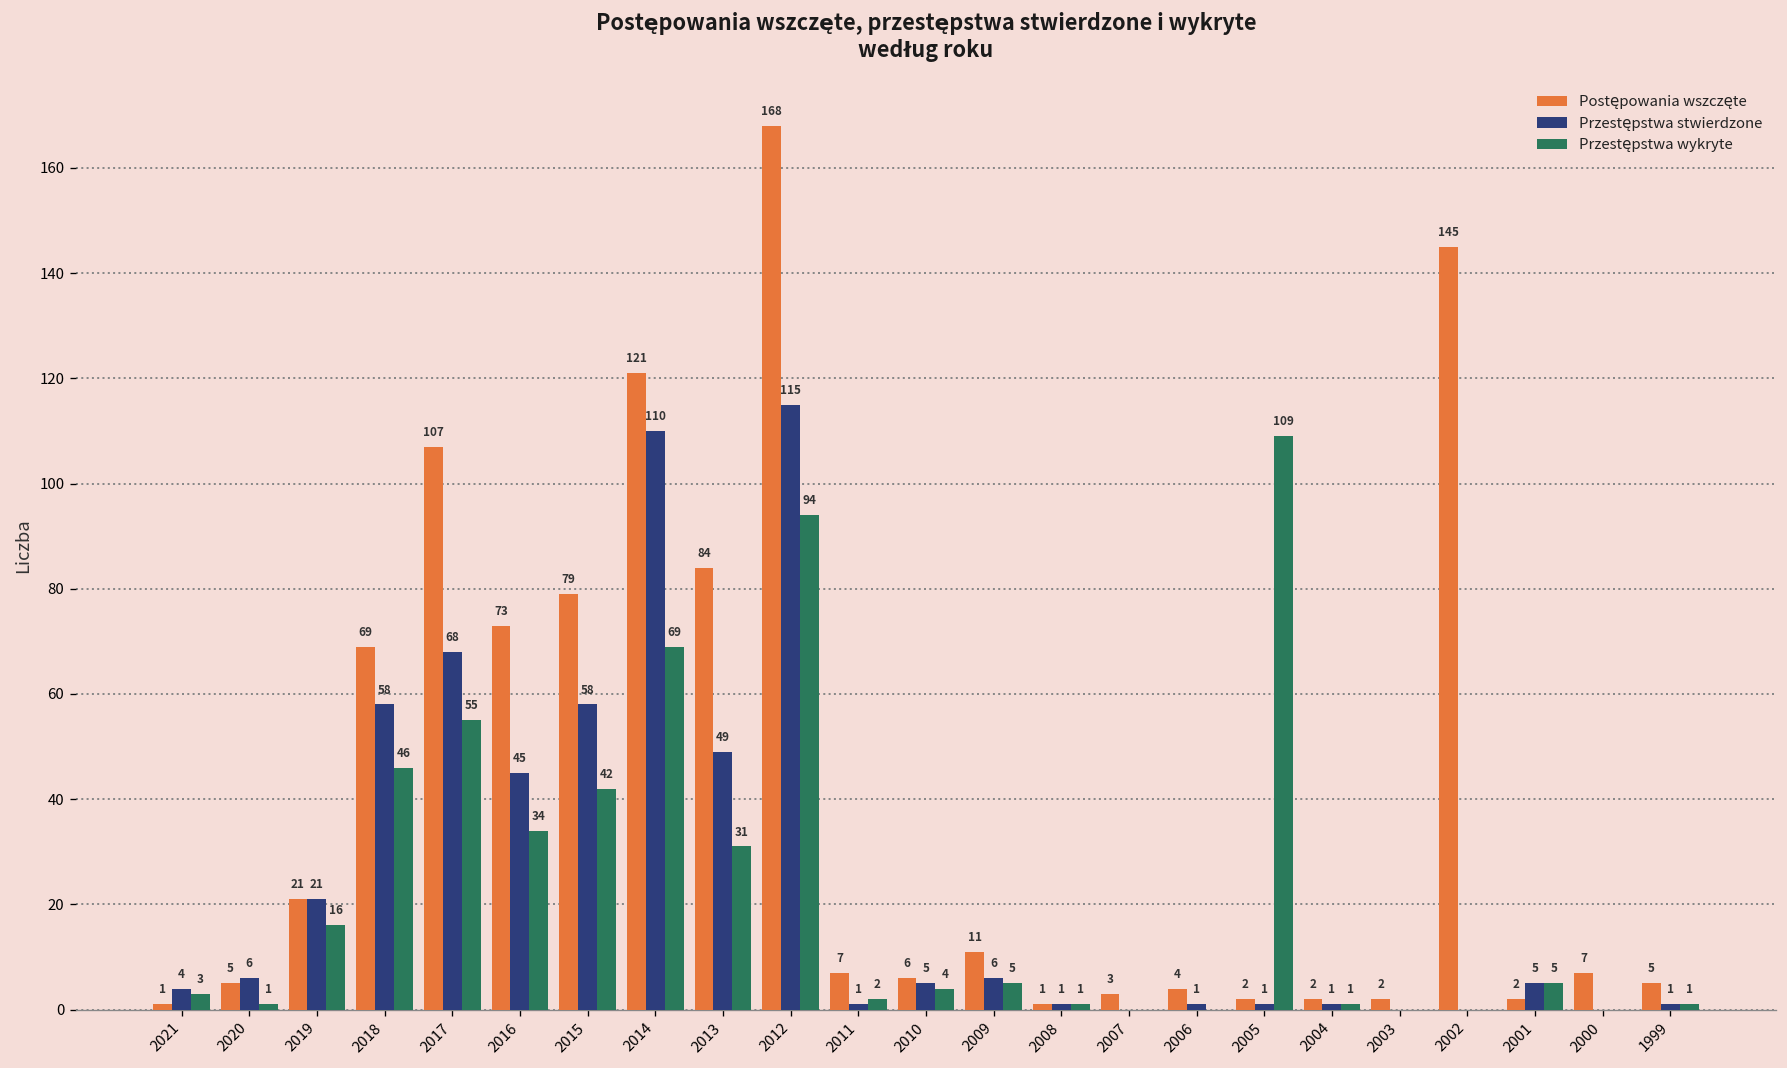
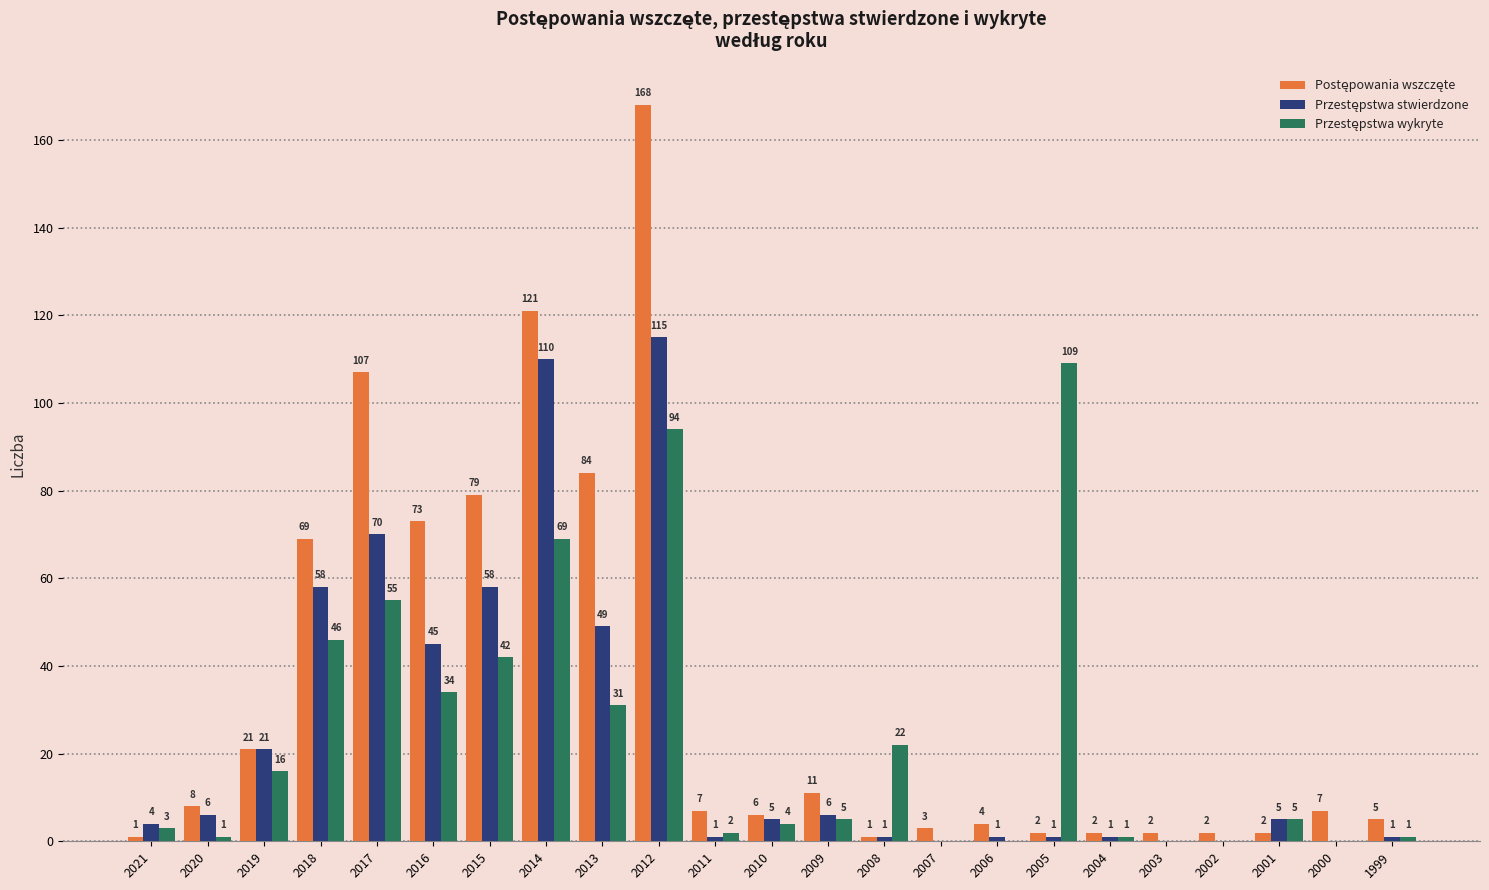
Postępowania wszczęte, 2020: 5 -> 8
Przestępstwa stwierdzone, 2017: 68 -> 70
Przestępstwa wykryte, 2008: 1 -> 22
Postępowania wszczęte, 2002: 145 -> 2
